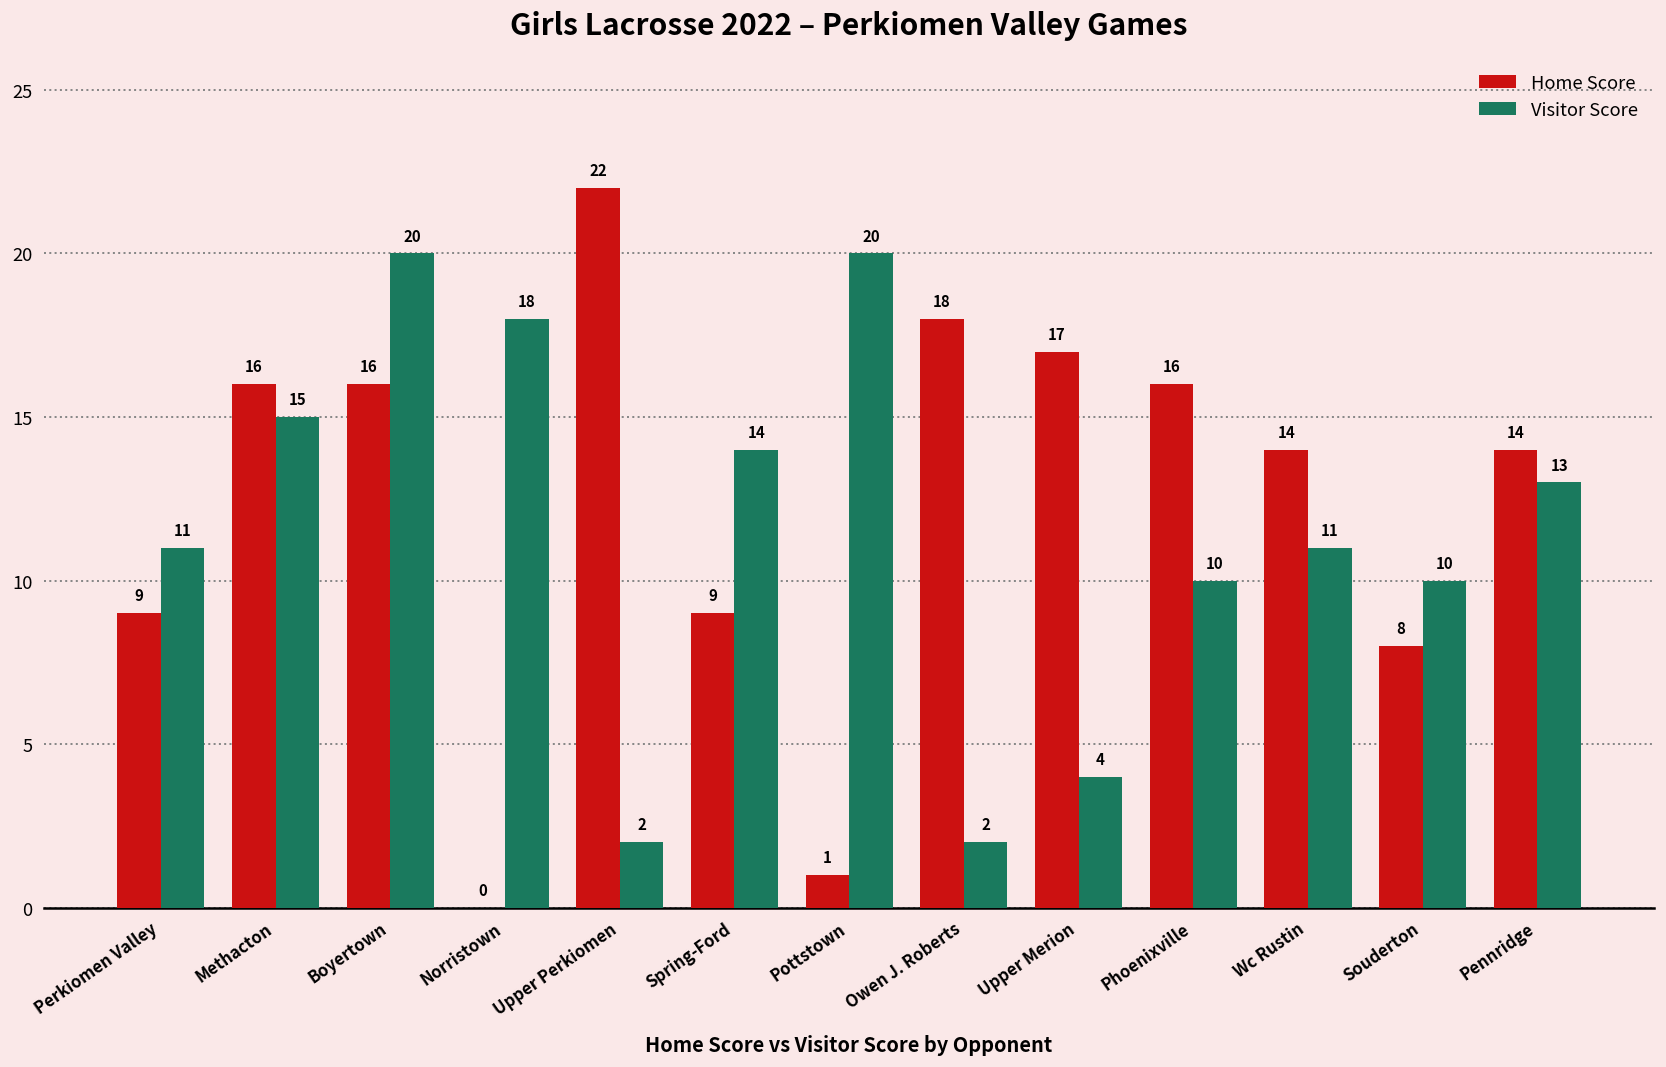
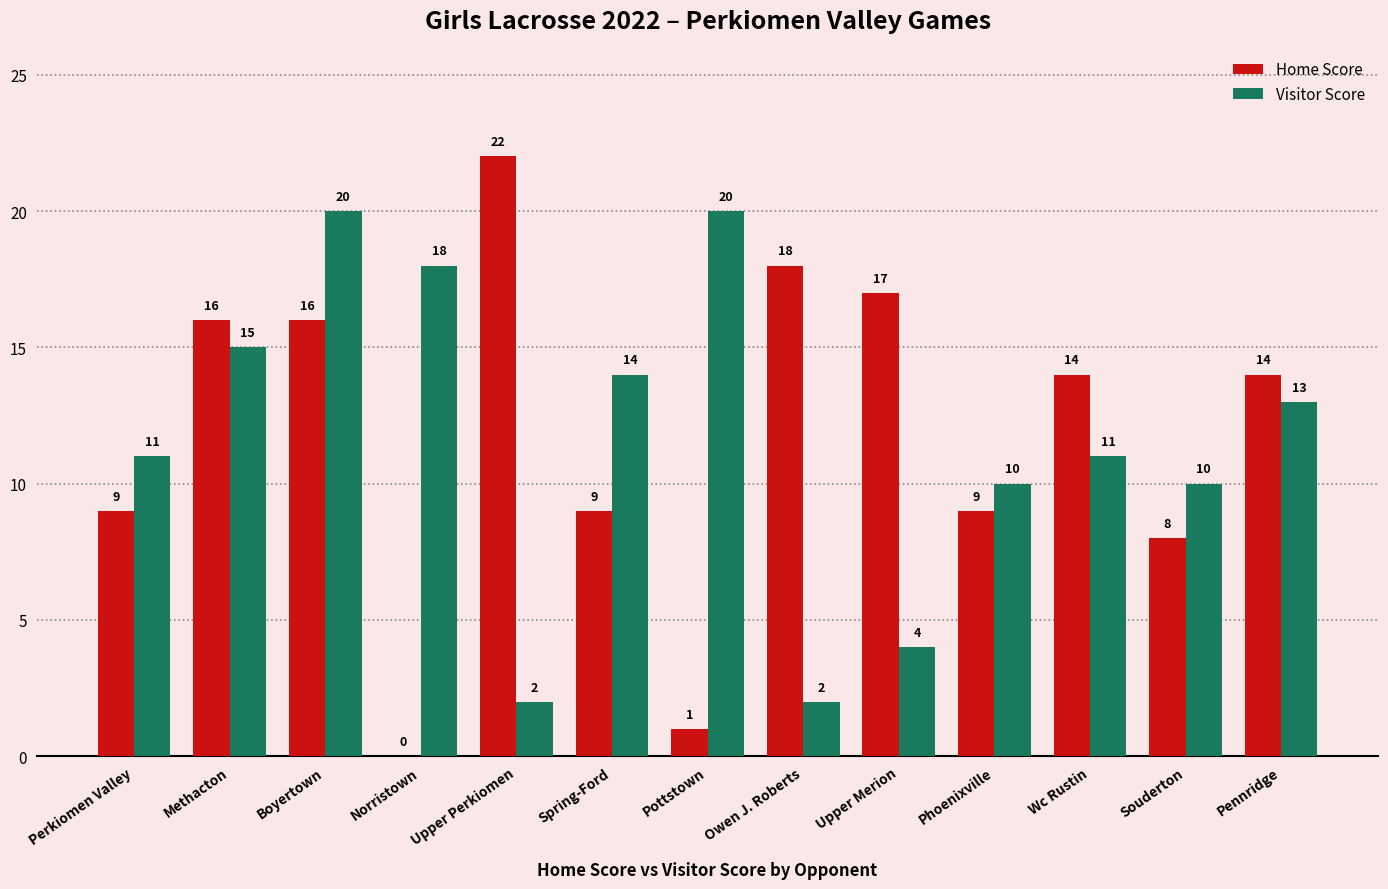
Home Score, Phoenixville: 16 -> 9
